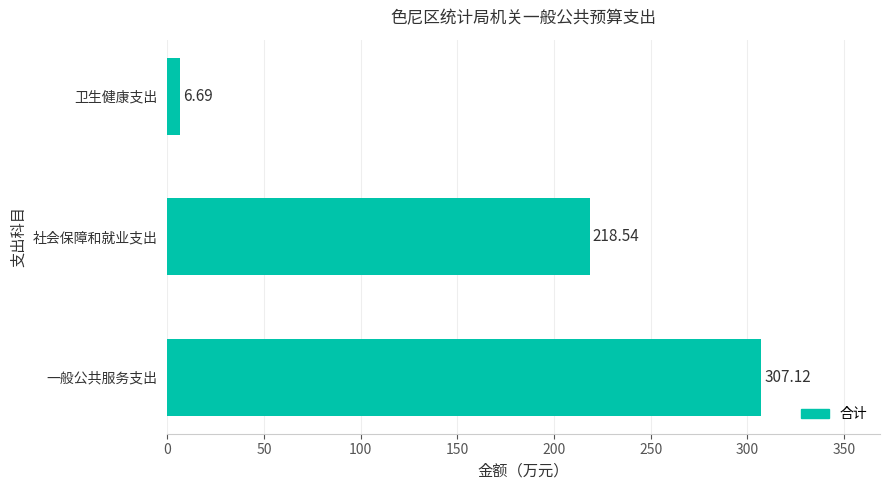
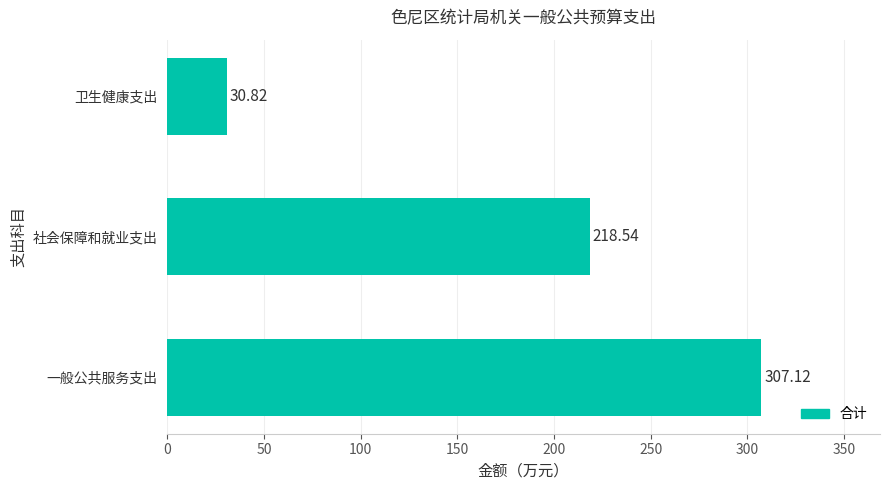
卫生健康支出: 6.69 -> 30.82
